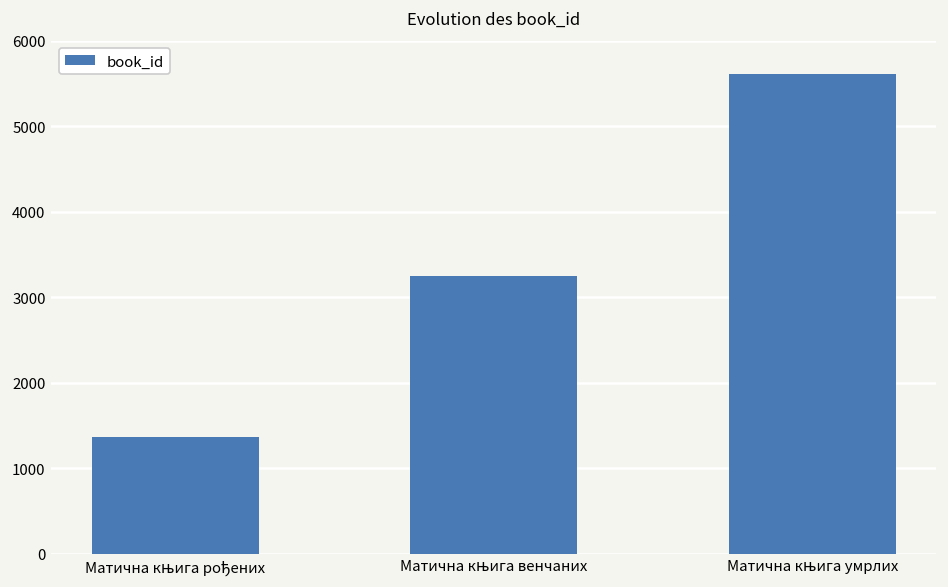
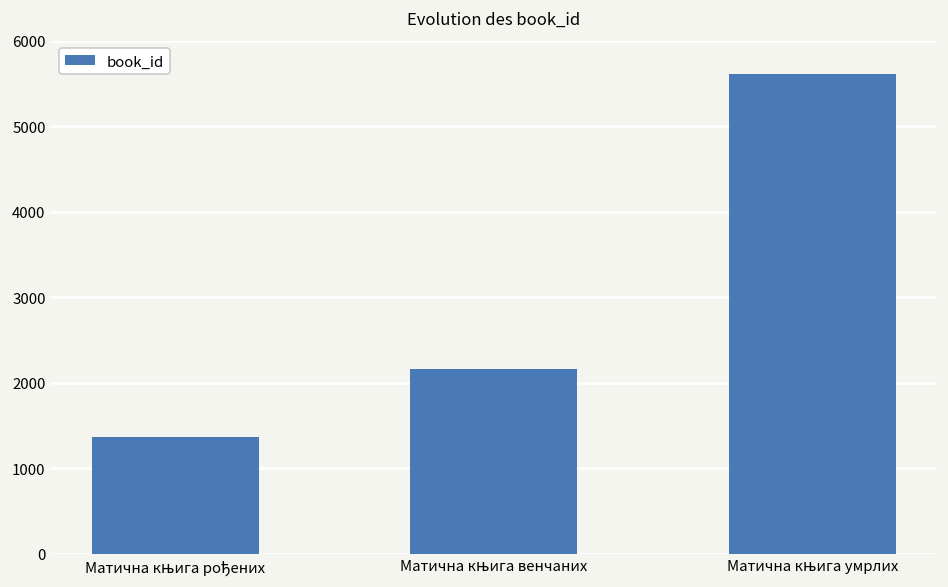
Матична књига венчаних: 3200 -> 2200
